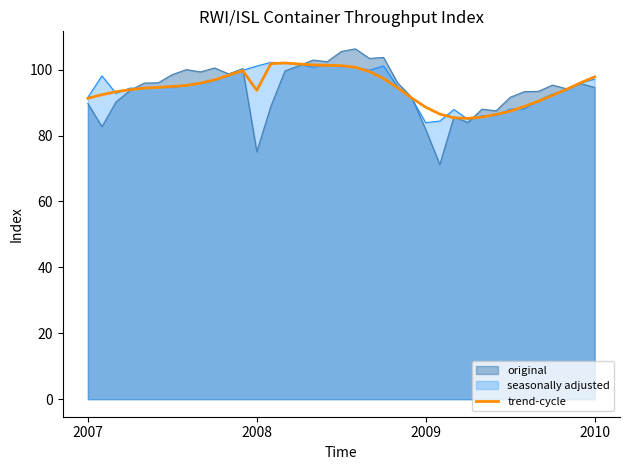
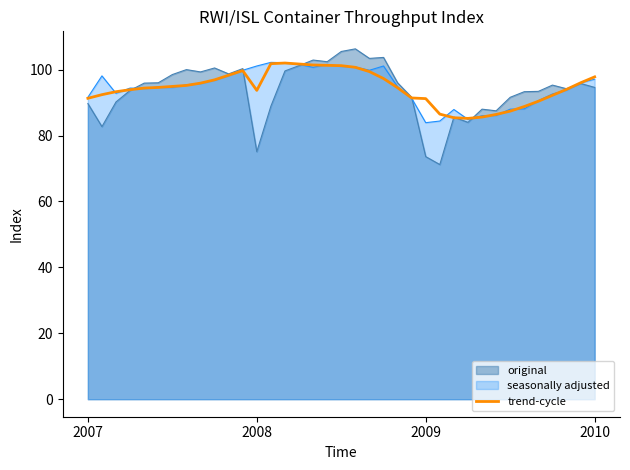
original, 2009: 82 -> 74
trend-cycle, 2009: 89 -> 91
